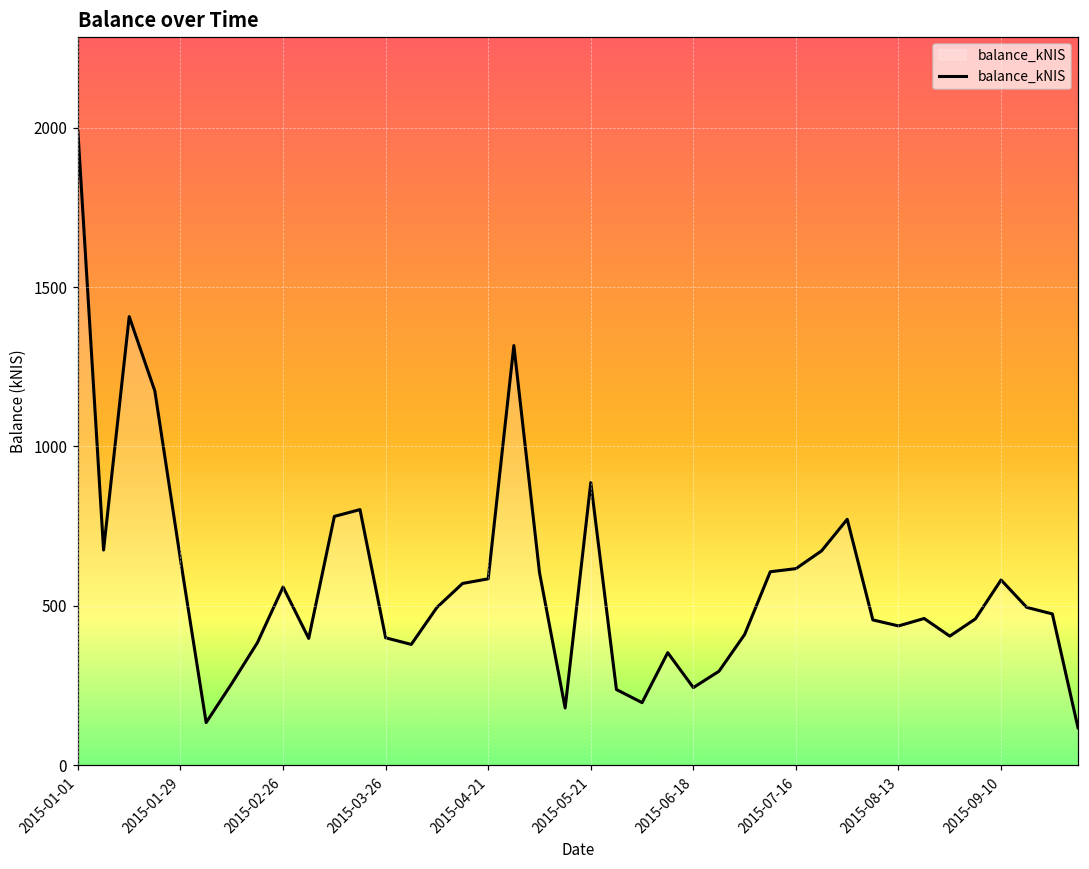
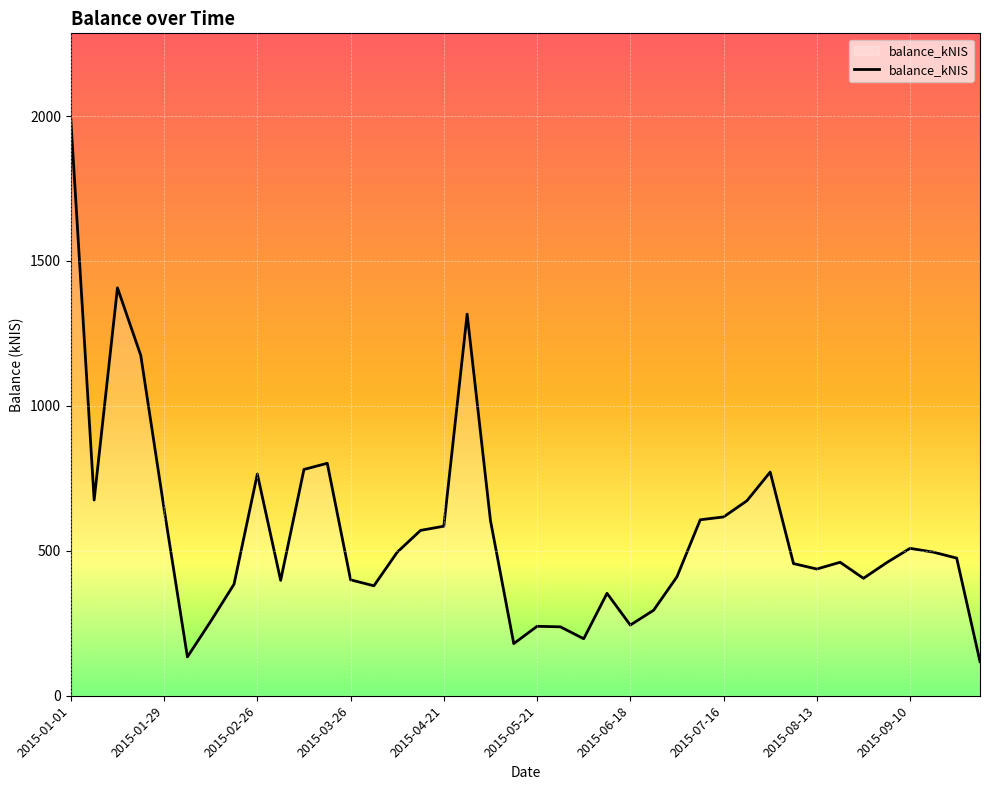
2015-02-26: 560 -> 760
2015-05-21: 890 -> 240
2015-09-10: 580 -> 510
